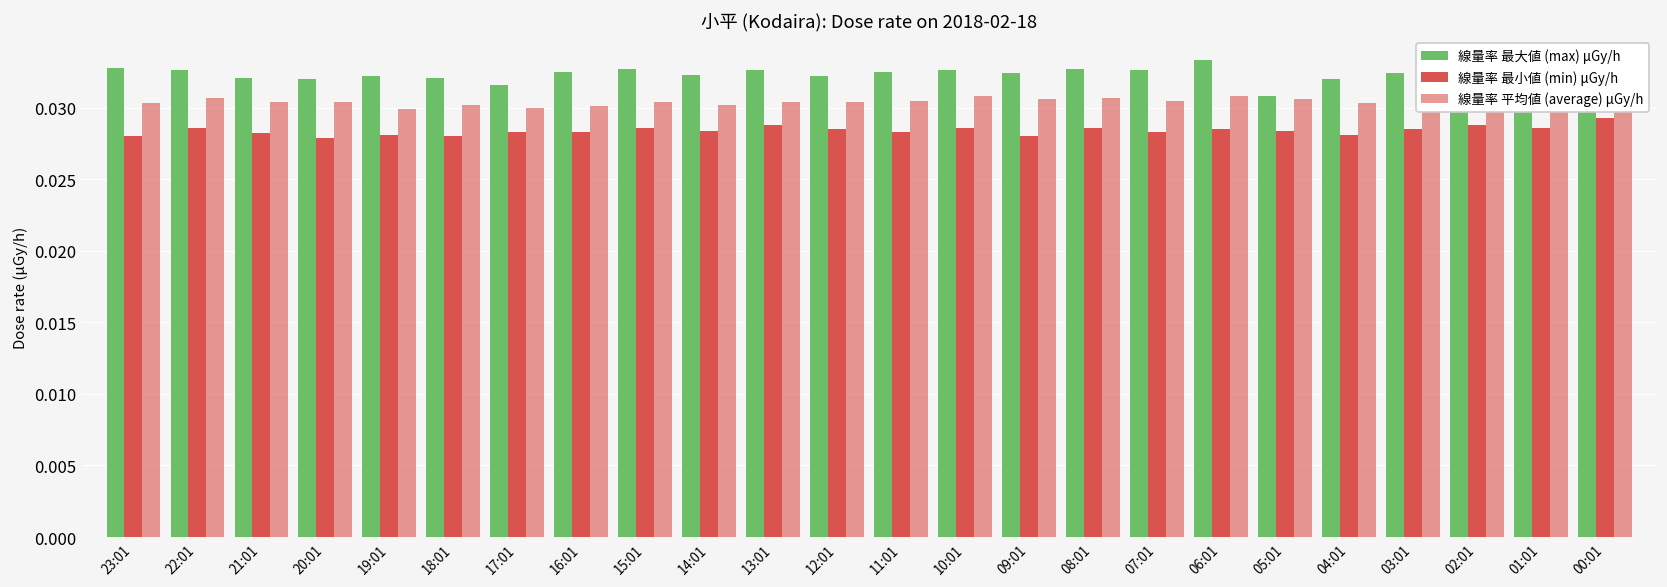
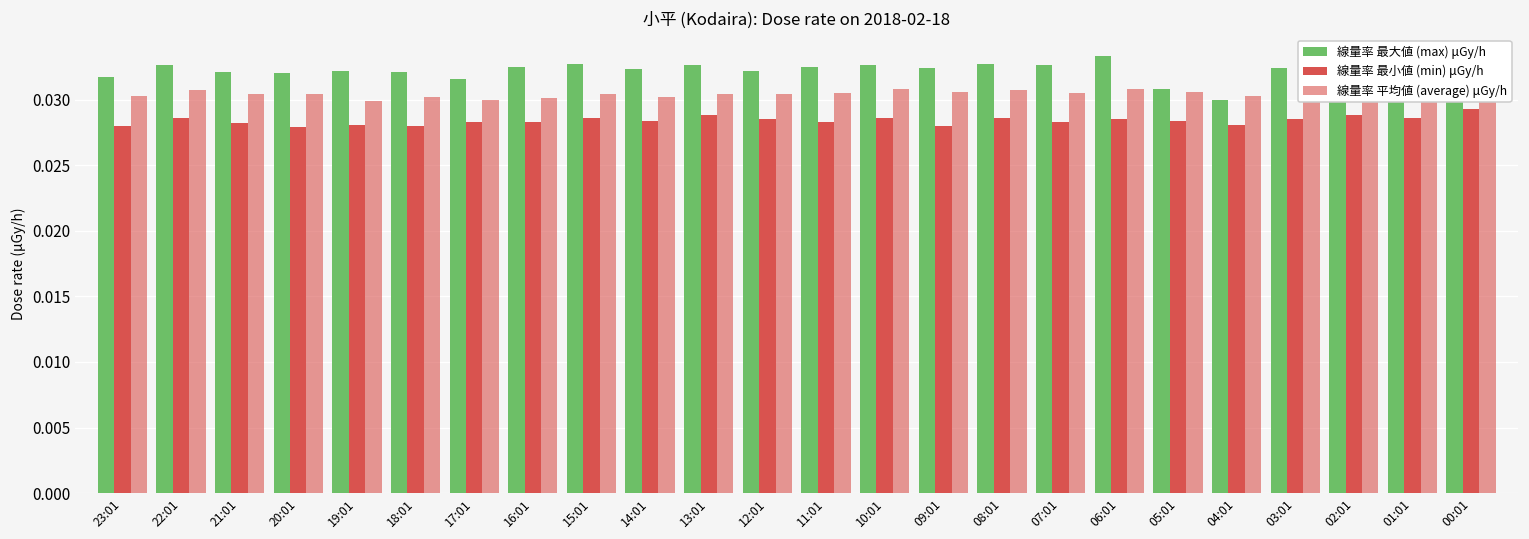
線量率 最大値 (max) μGy/h, 23:01: 0.0328 -> 0.0317
線量率 最大値 (max) μGy/h, 04:01: 0.032 -> 0.030
